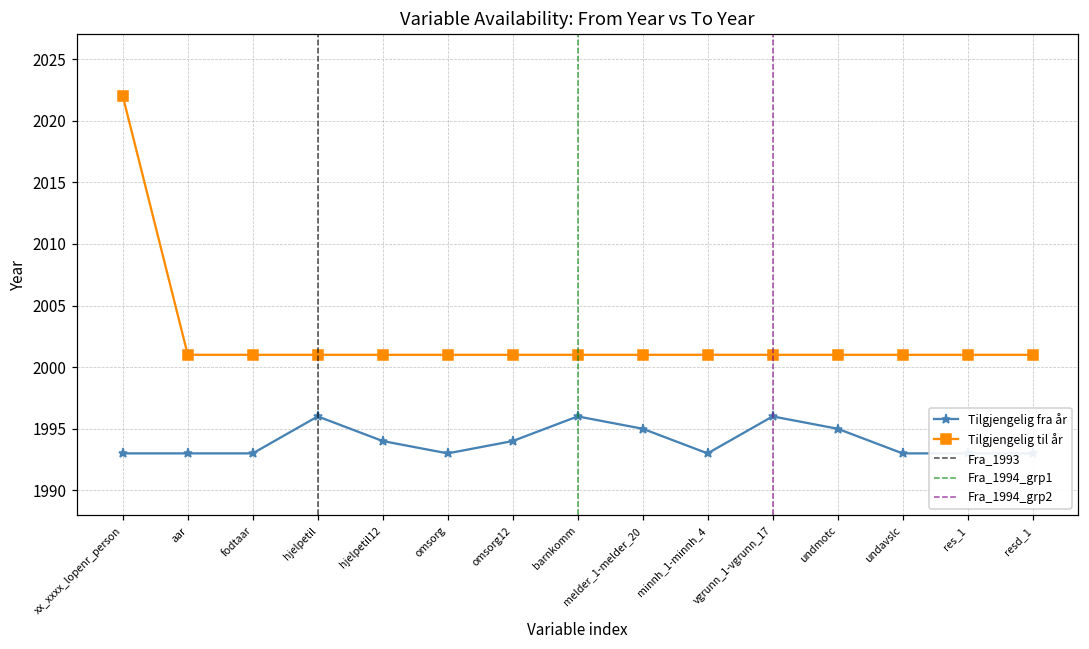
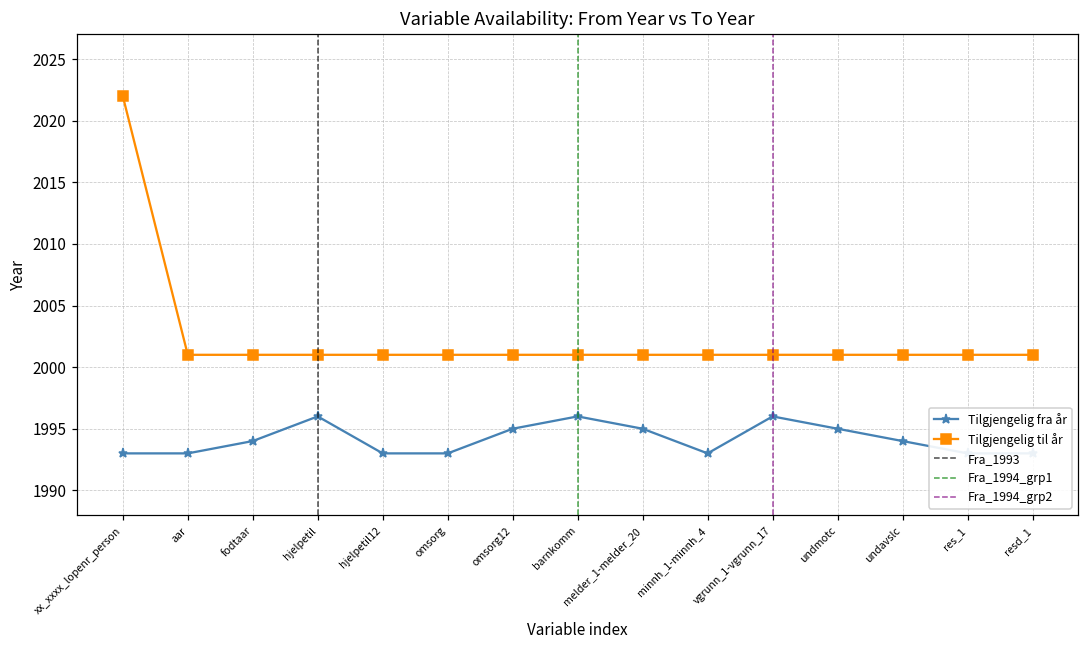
Tilgjengelig fra år, fodtaar: 1993 -> 1994
Tilgjengelig fra år, hjelpetil12: 1994 -> 1993
Tilgjengelig fra år, omsorg12: 1994 -> 1995
Tilgjengelig fra år, undavslc: 1993 -> 1994
